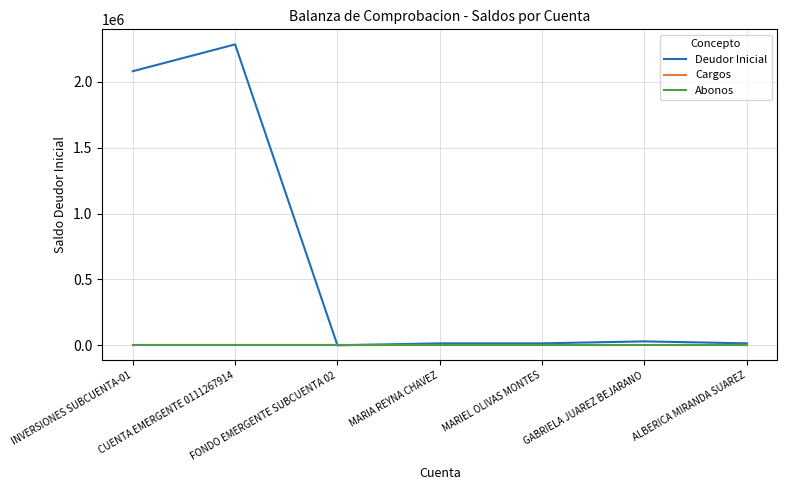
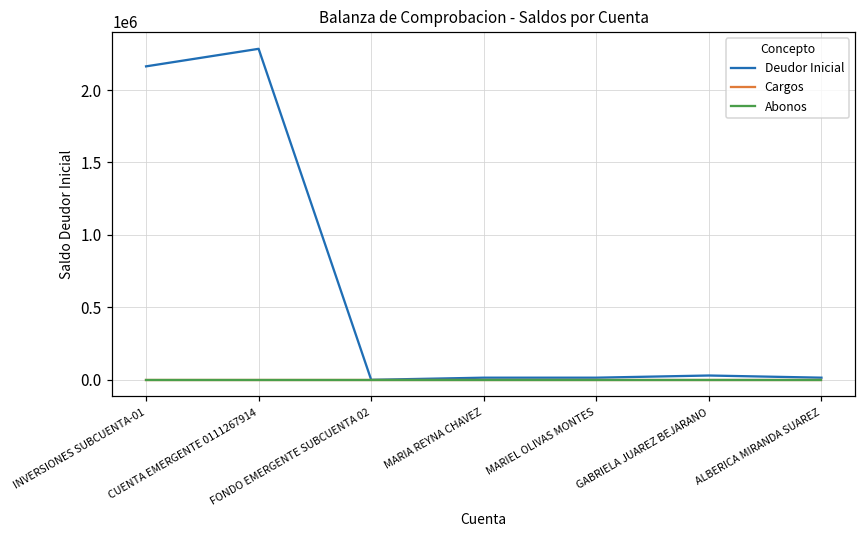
Deudor Inicial, INVERSIONES SUBCUENTA-01: 2080000 -> 2160000
